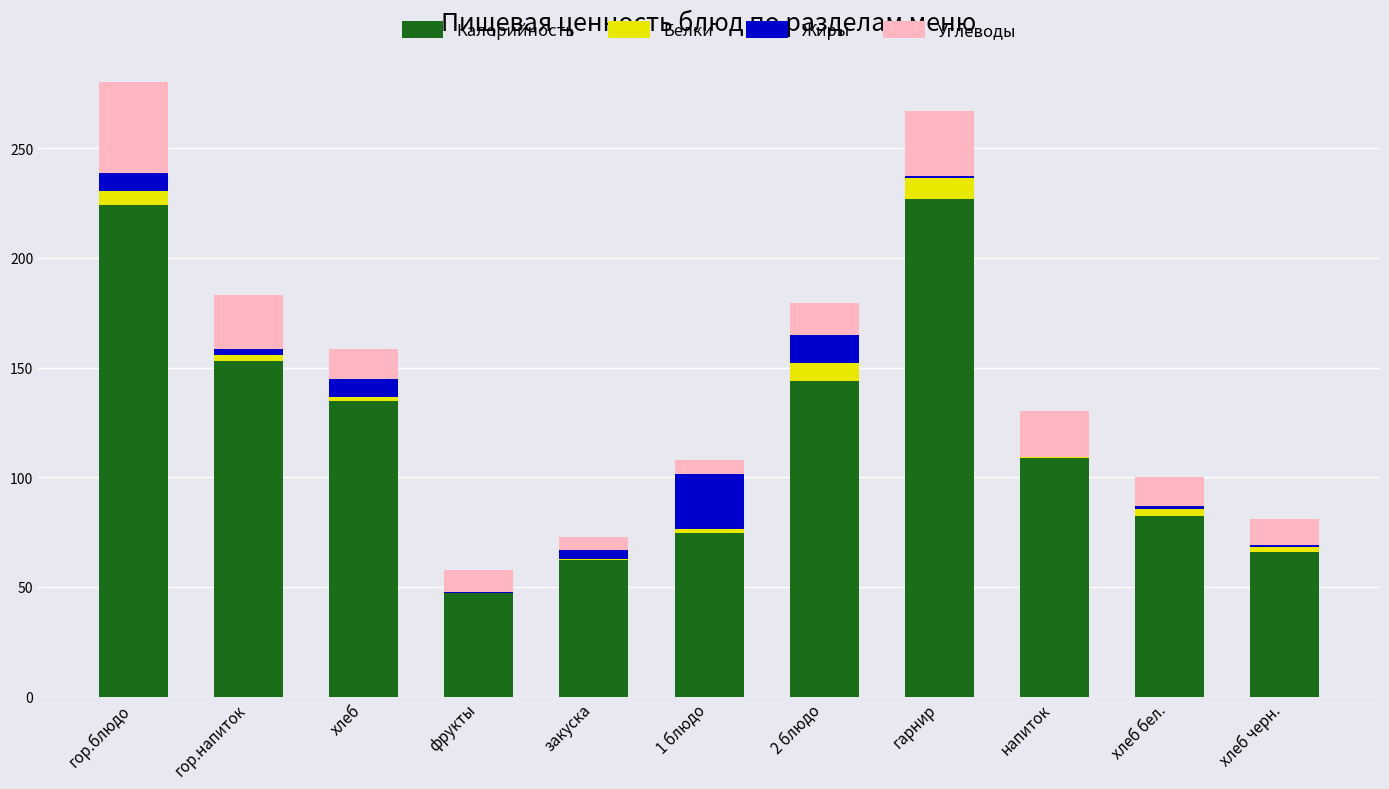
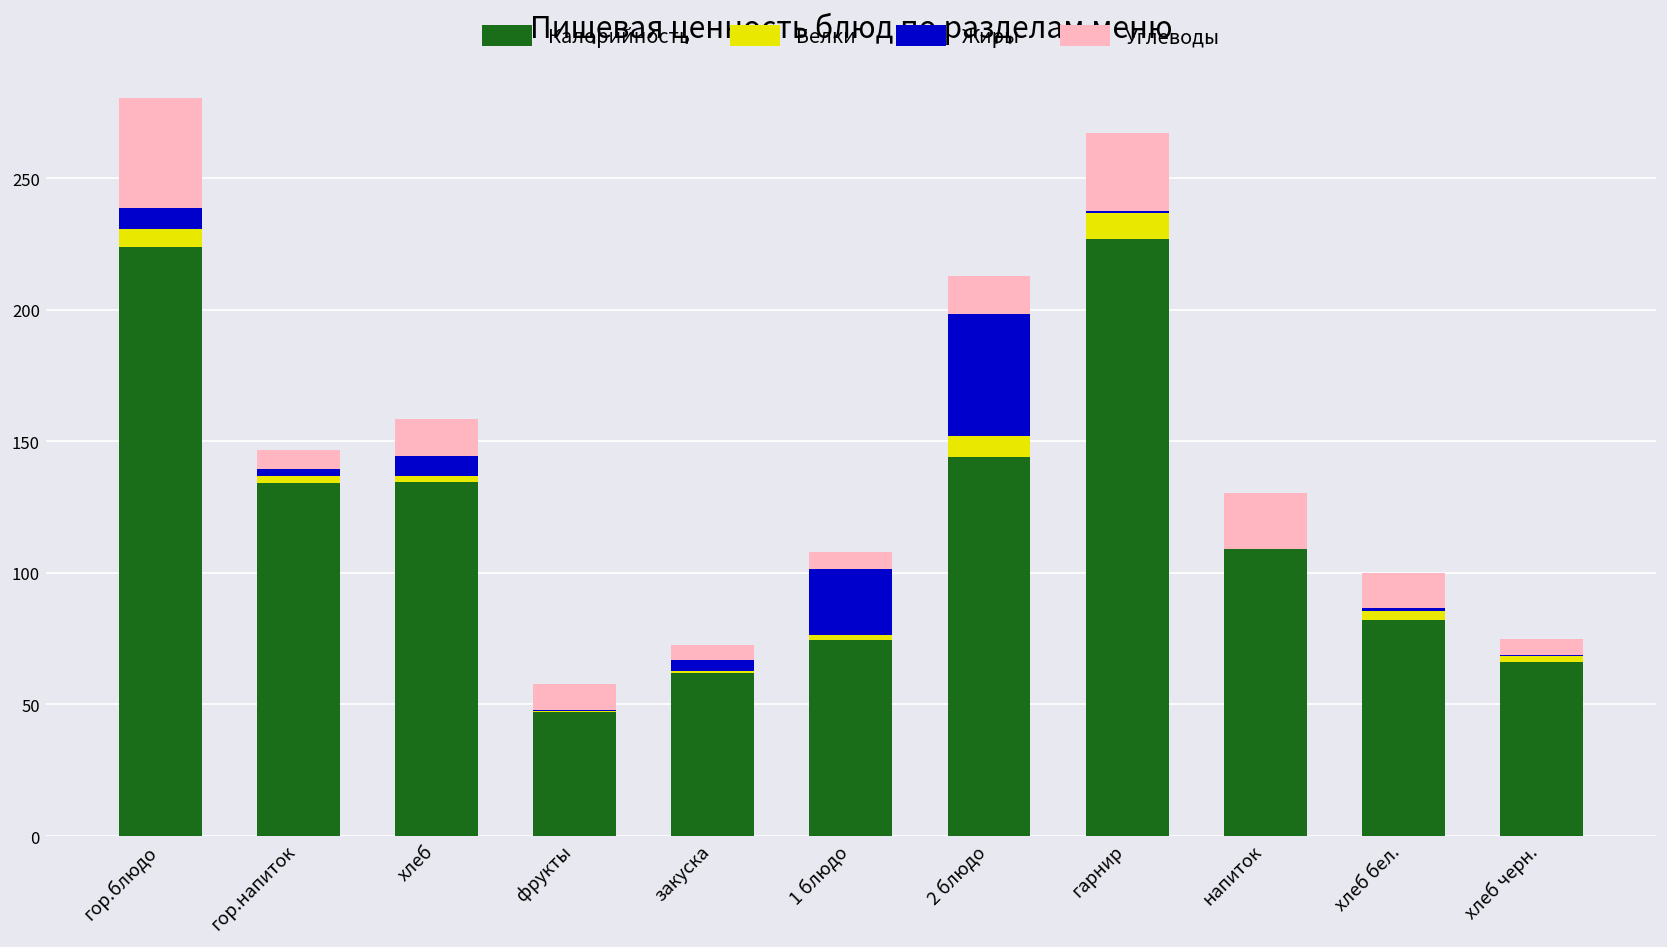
Калорийность, гор.напиток: 153 -> 134
Углеводы, гор.напиток: 25 -> 7
Жиры, 2 блюдо: 13 -> 47
Углеводы, хлеб черн.: 12 -> 6
